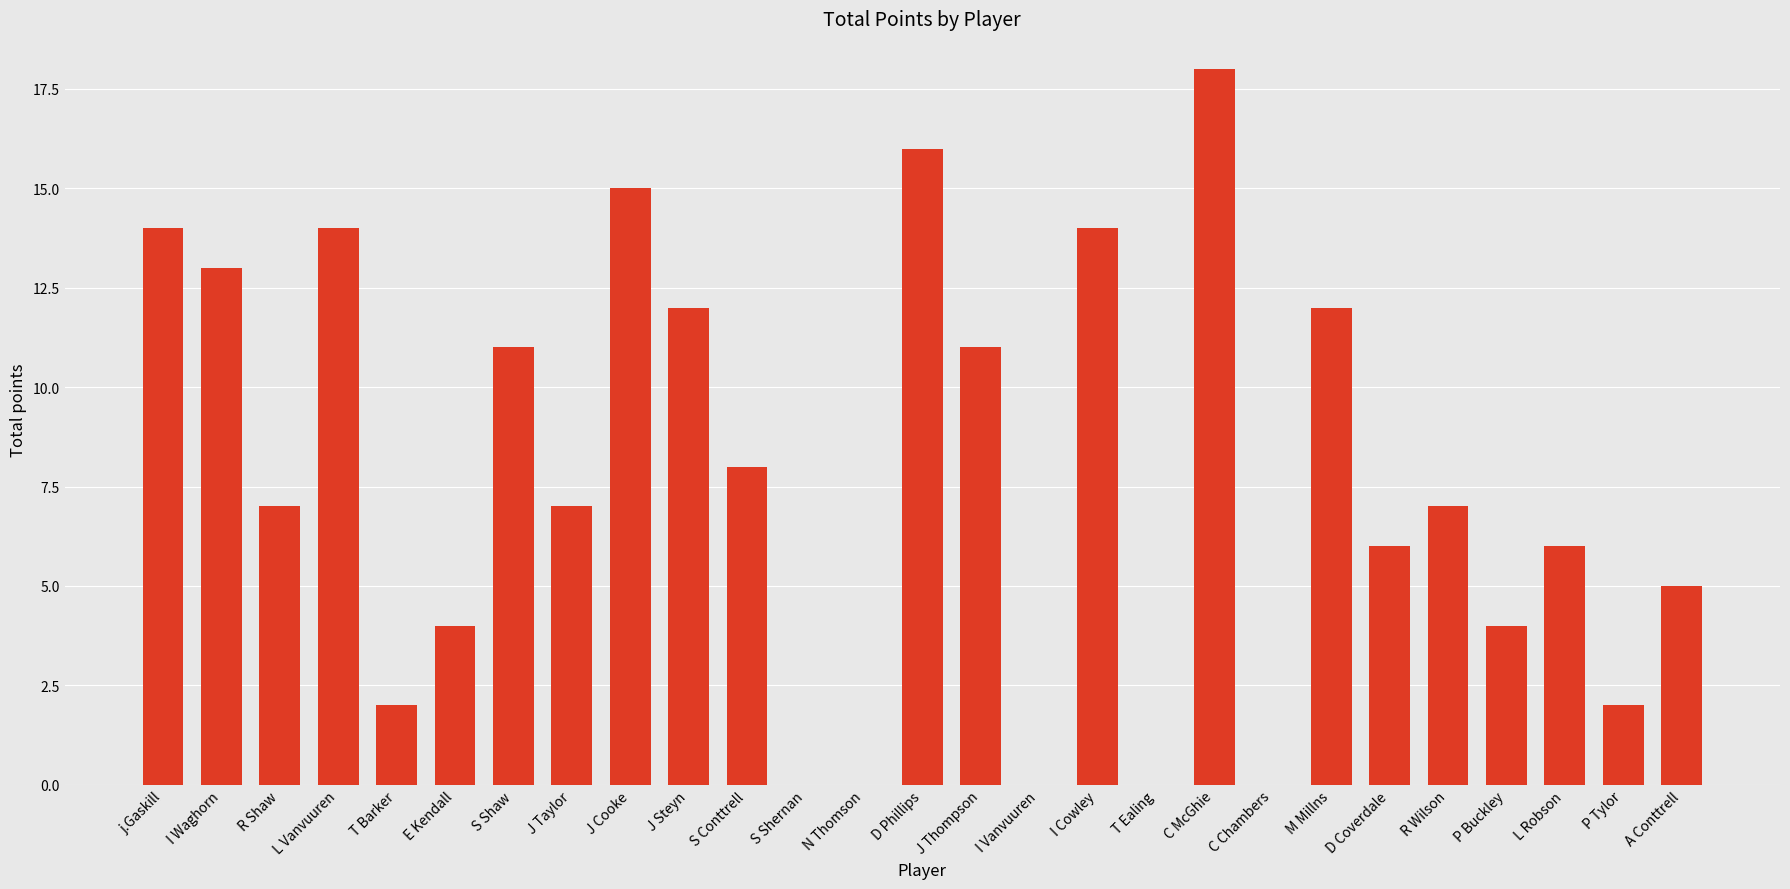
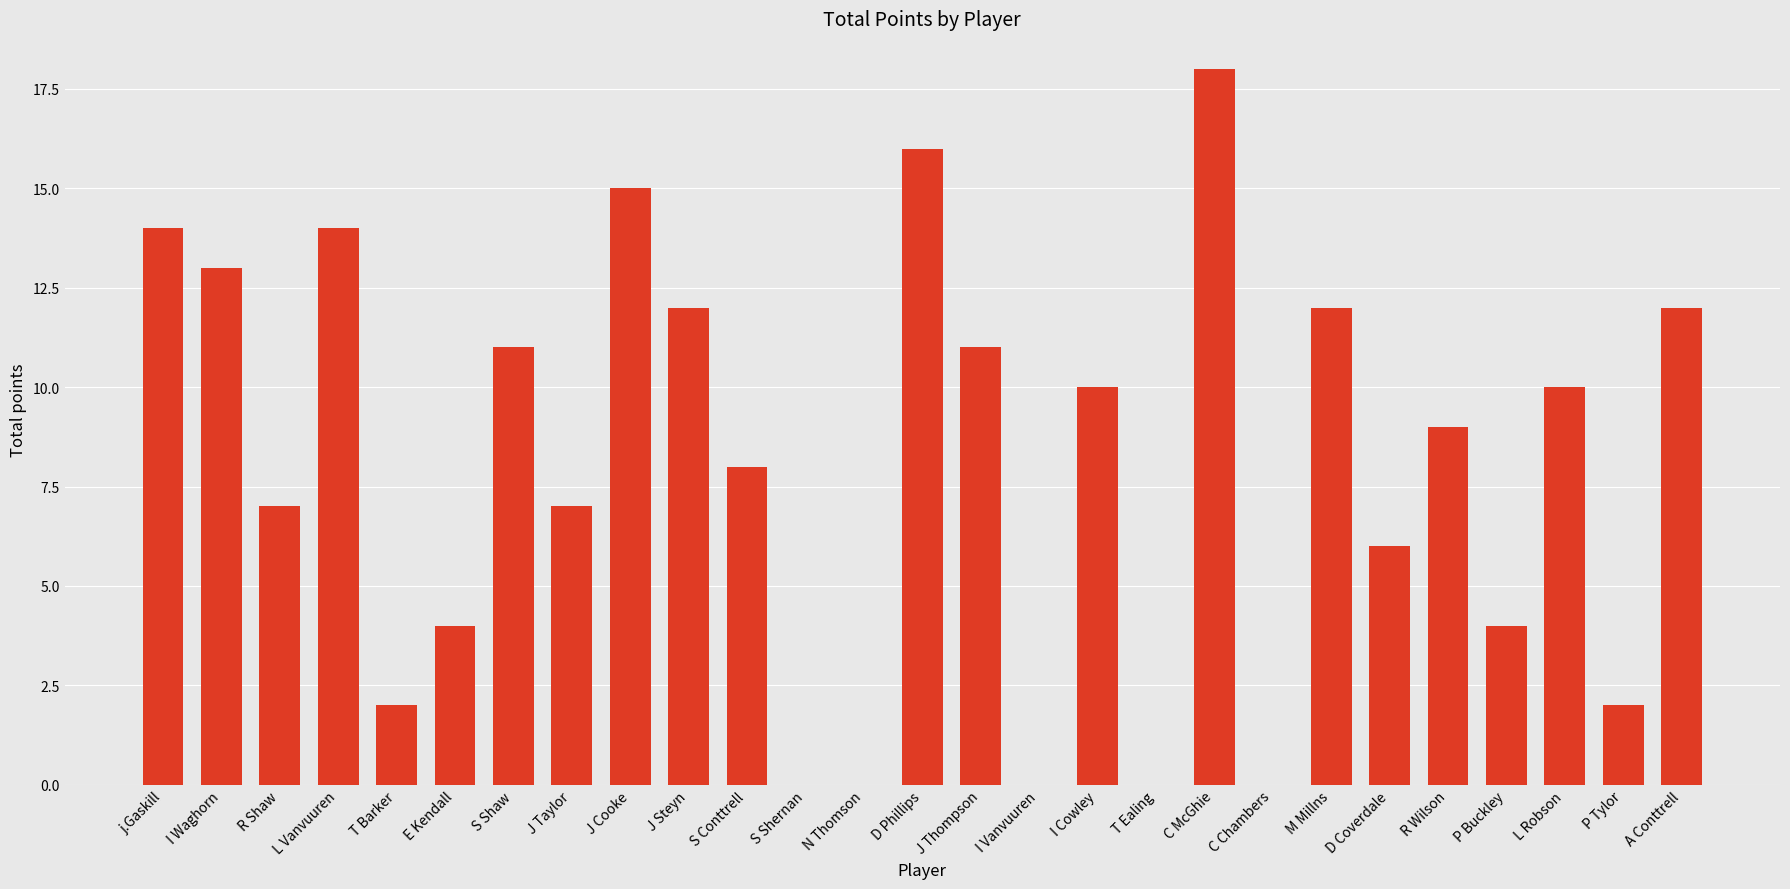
I Cowley: 14 -> 10
R Wilson: 7 -> 9
L Robson: 6 -> 10
A Conttrell: 5 -> 12
